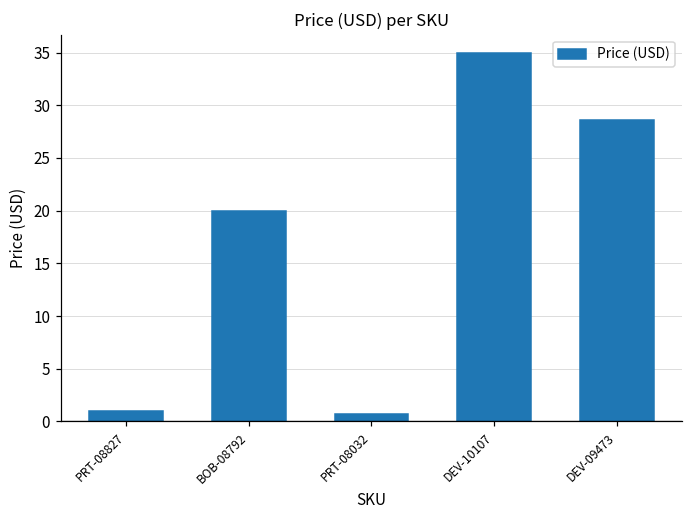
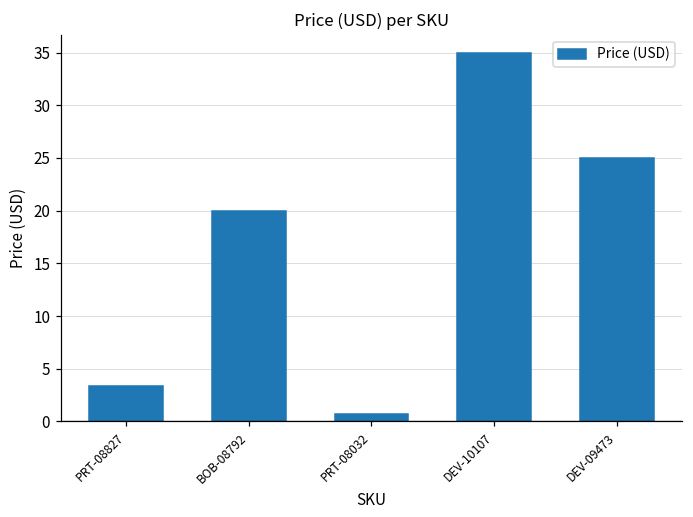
PRT-08827: 1 -> 3
DEV-09473: 29 -> 25
